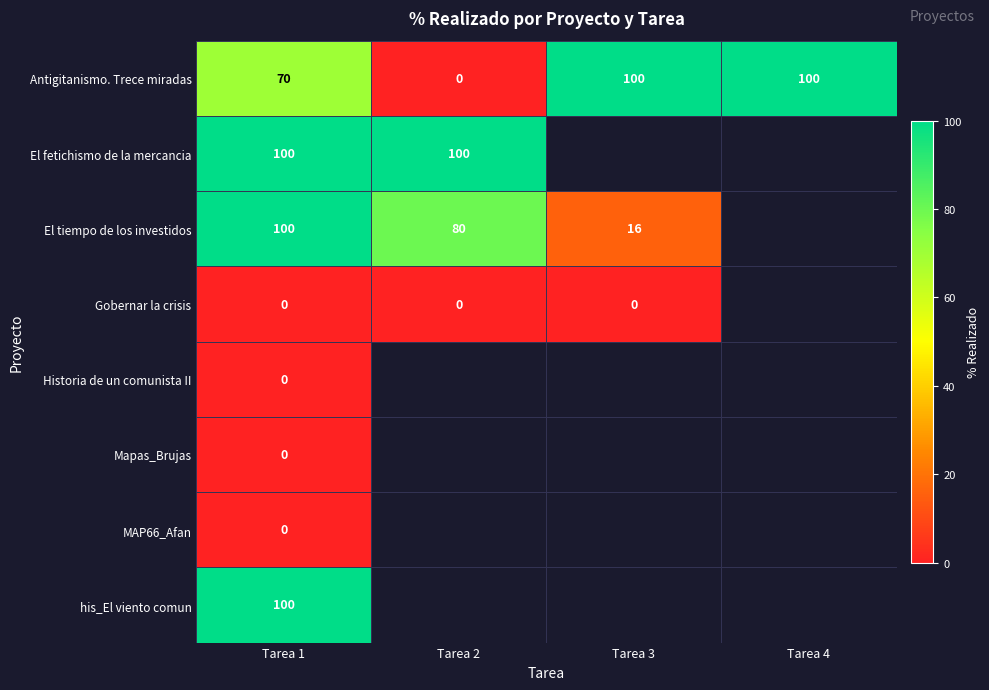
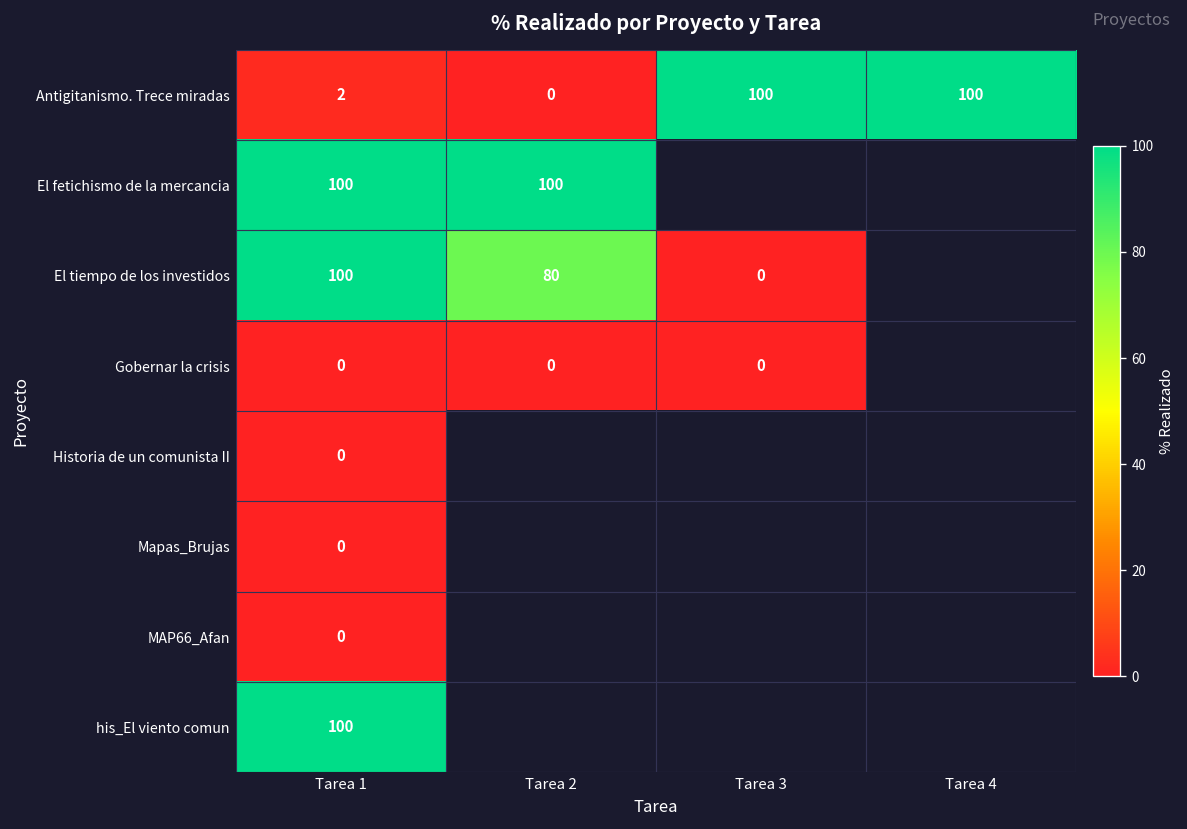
Antigitanismo. Trece miradas, Tarea 1: 70 -> 2
El tiempo de los investidos, Tarea 3: 16 -> 0
